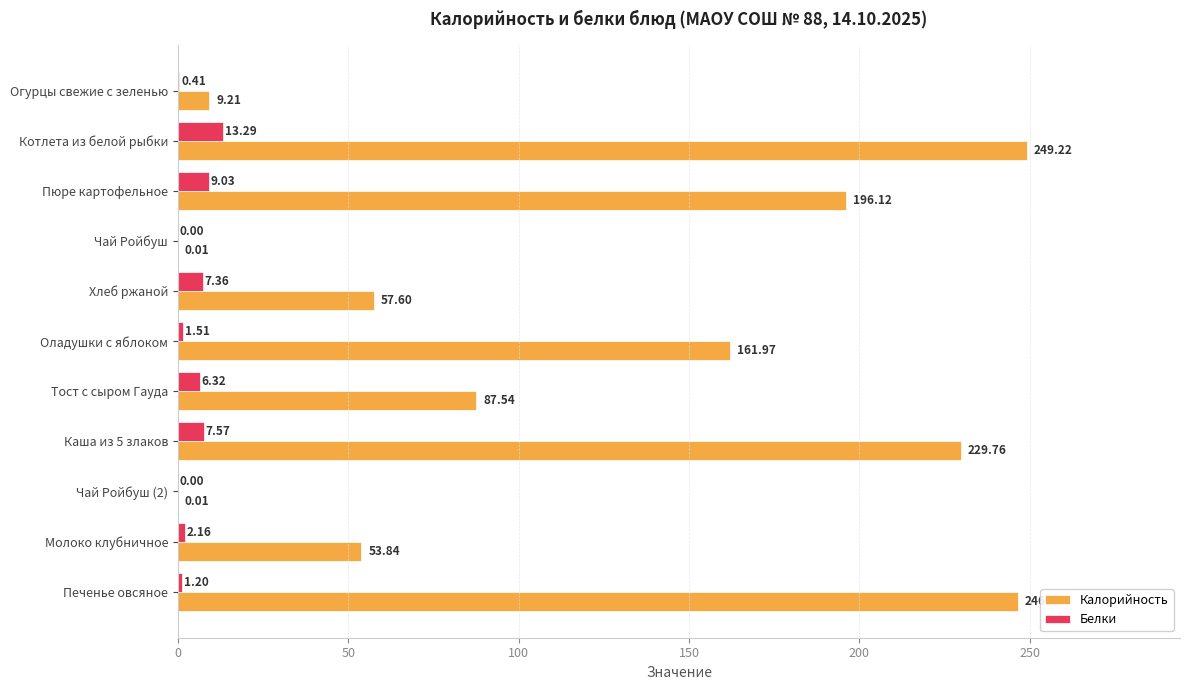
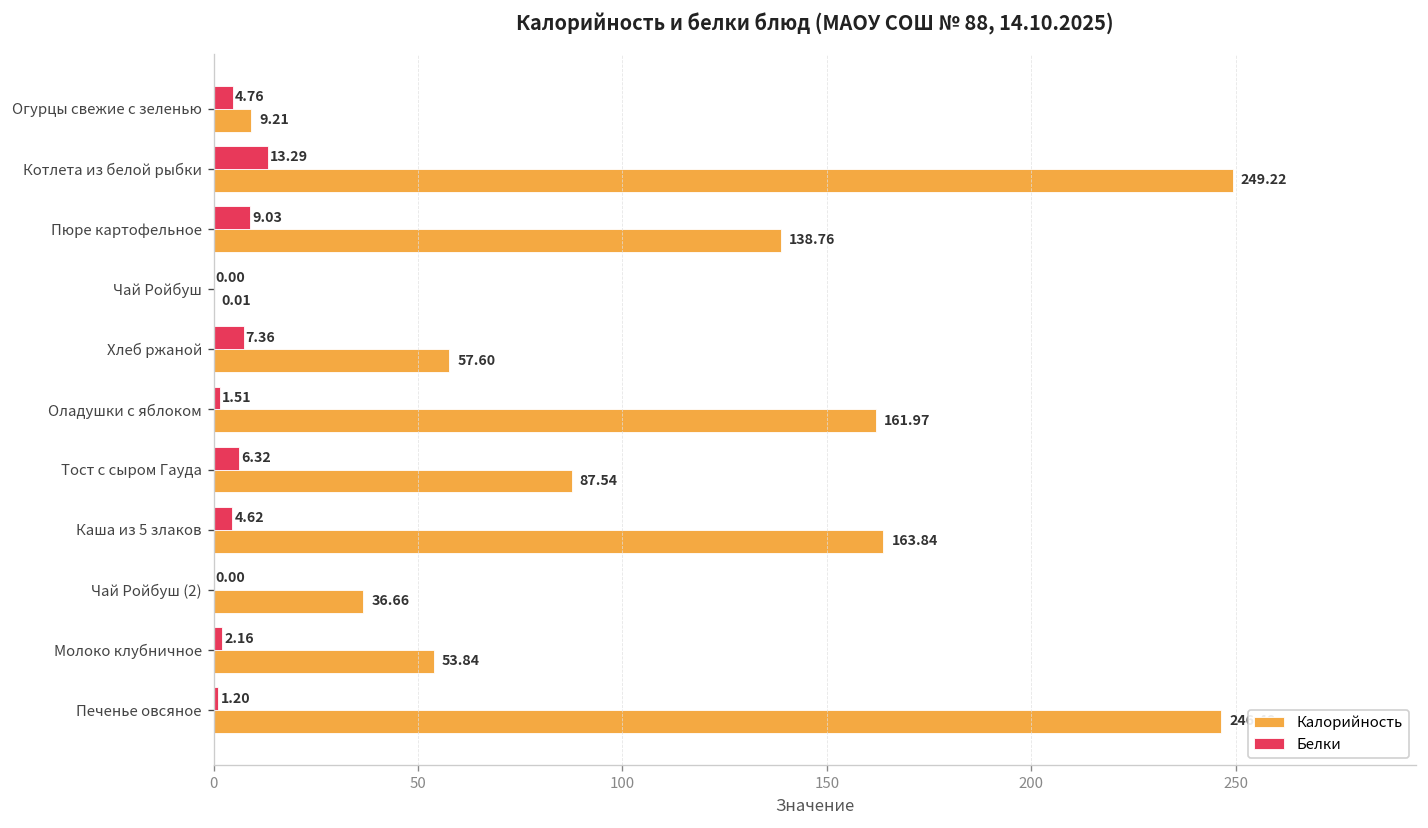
Белки, Огурцы свежие с зеленью: 0.41 -> 4.76
Калорийность, Пюре картофельное: 196.12 -> 138.76
Белки, Каша из 5 злаков: 7.57 -> 4.62
Калорийность, Каша из 5 злаков: 229.76 -> 163.84
Калорийность, Чай Ройбуш (2): 0.01 -> 36.66
